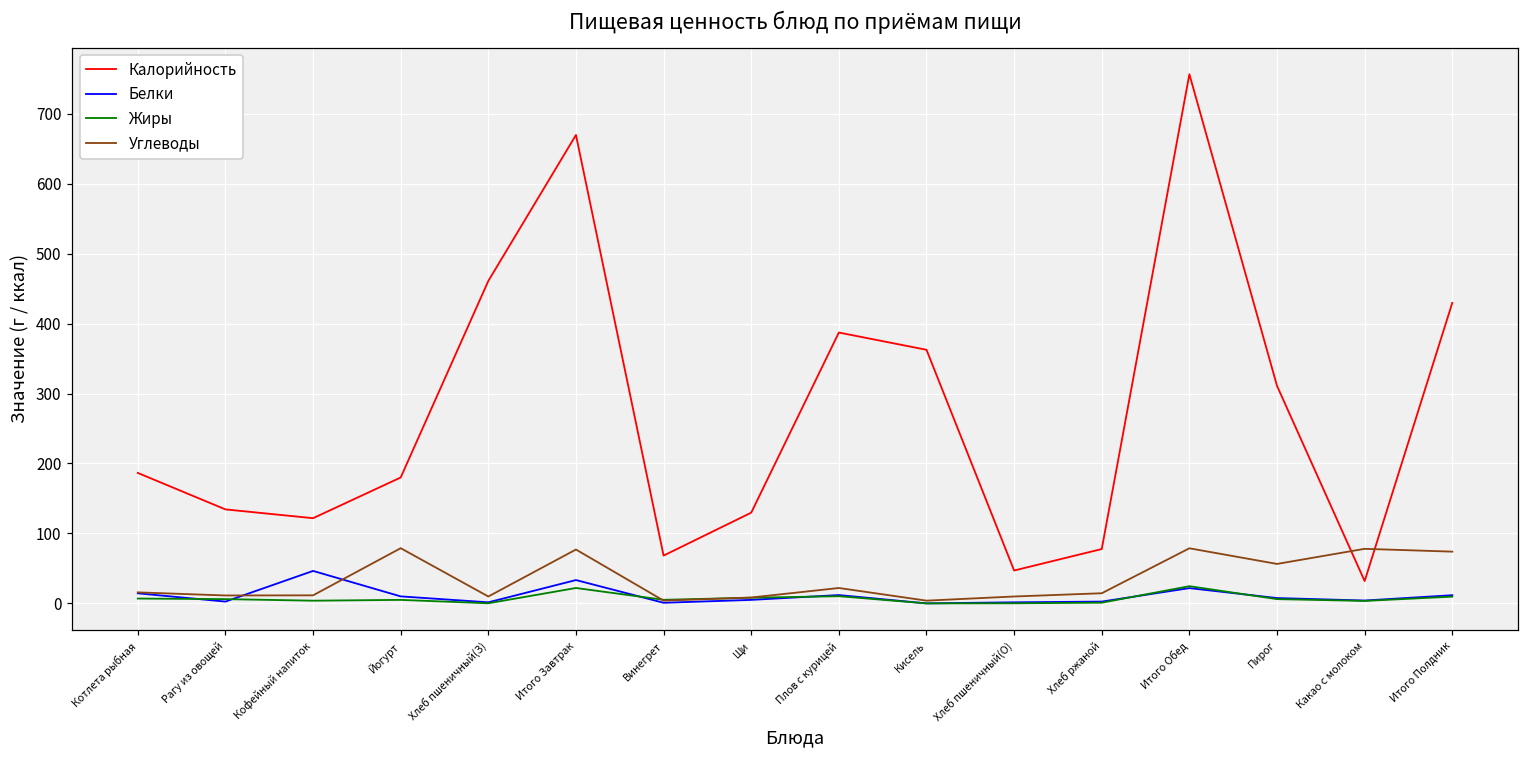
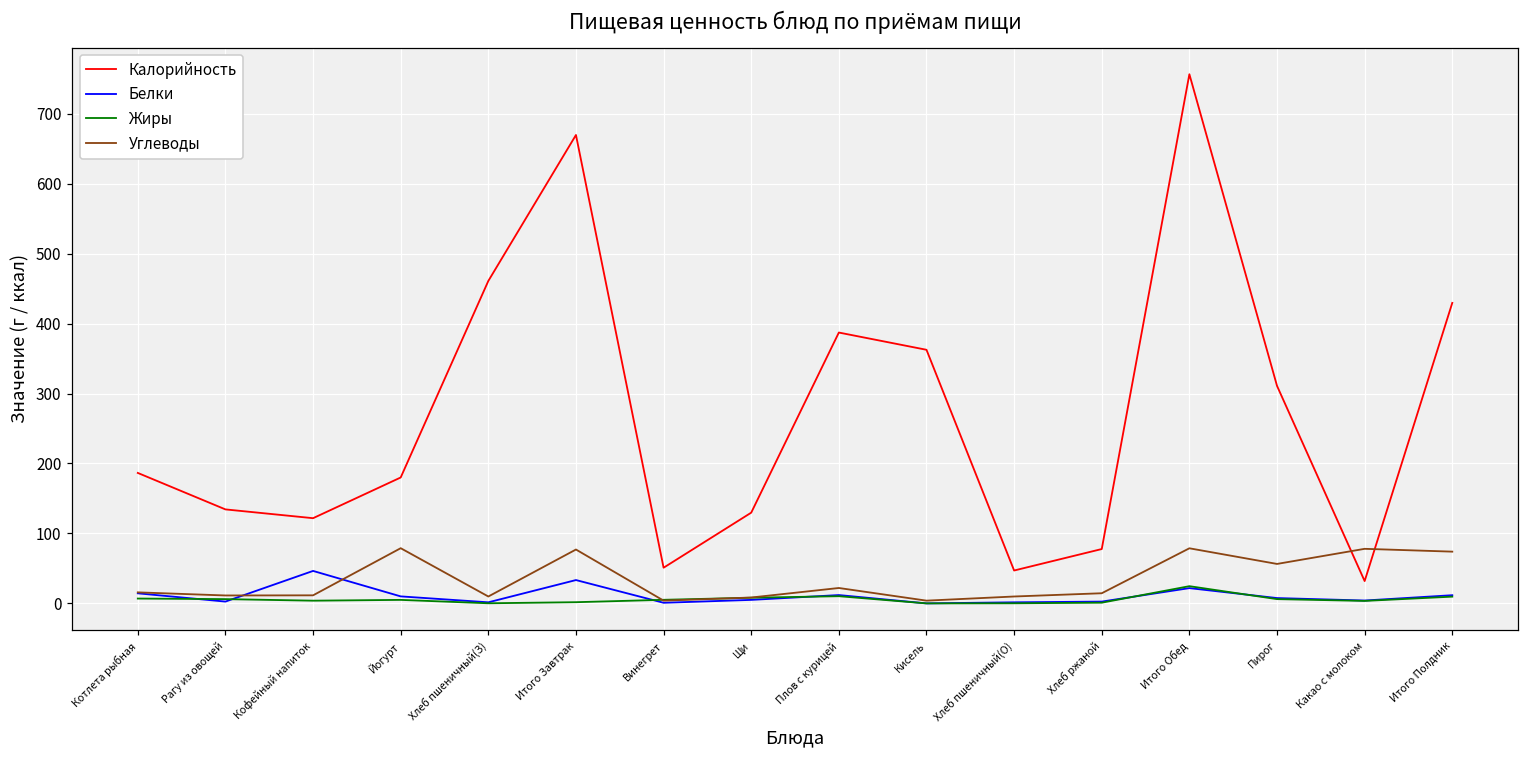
Жиры, Итого Завтрак: 20 -> 0
Калорийность, Винегрет: 70 -> 50
